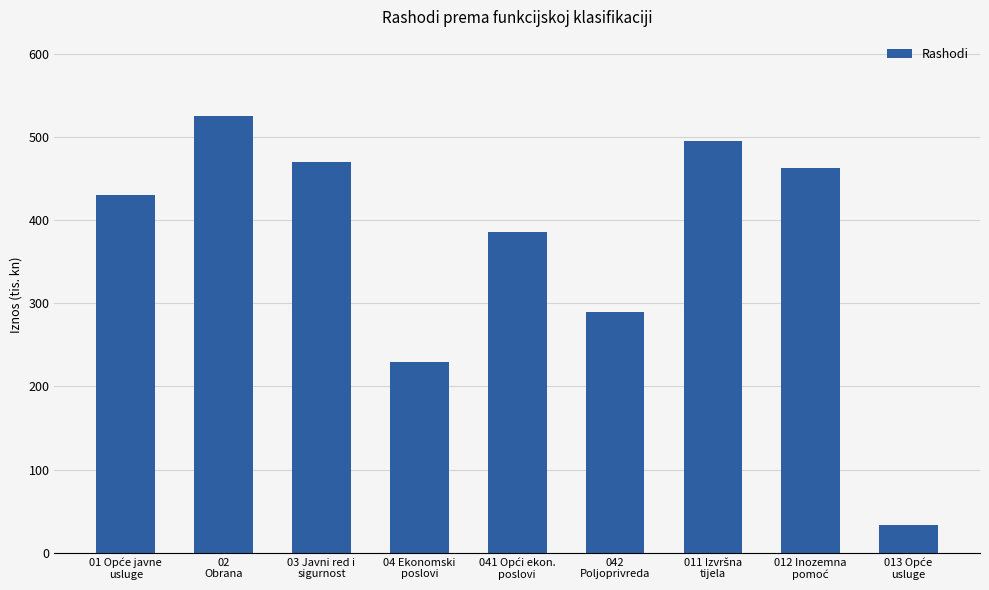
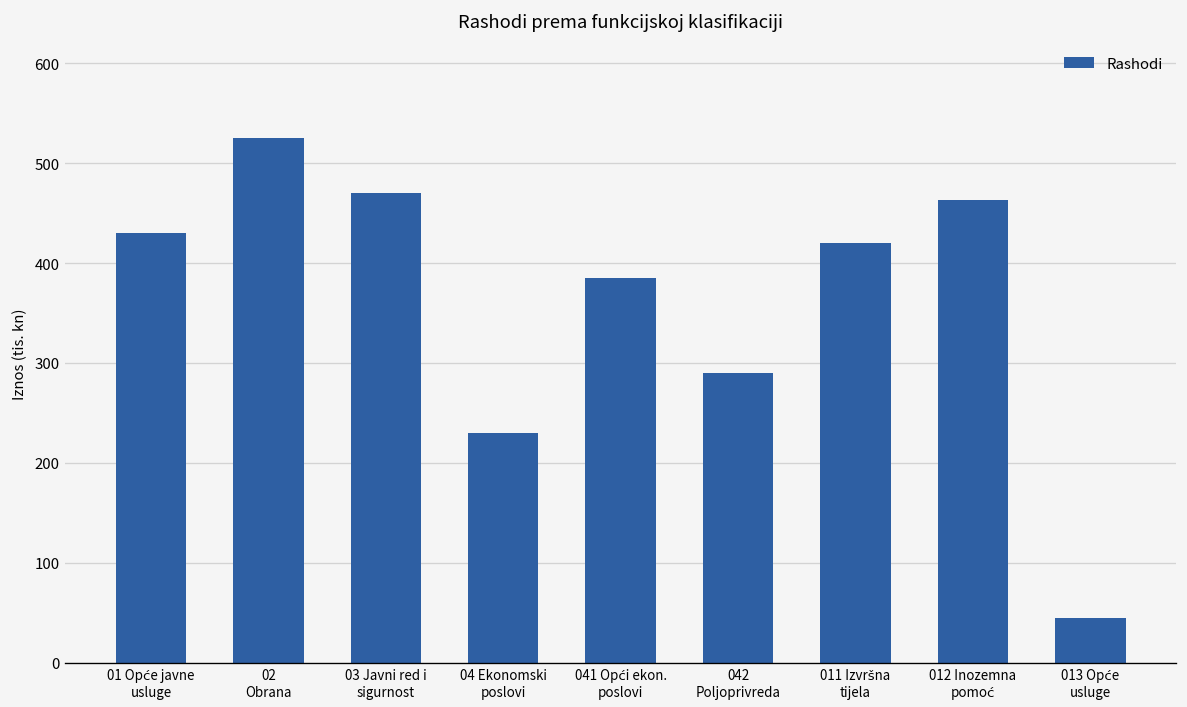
011 Izvršna tijela: 500 -> 420
013 Opće usluge: 30 -> 50
